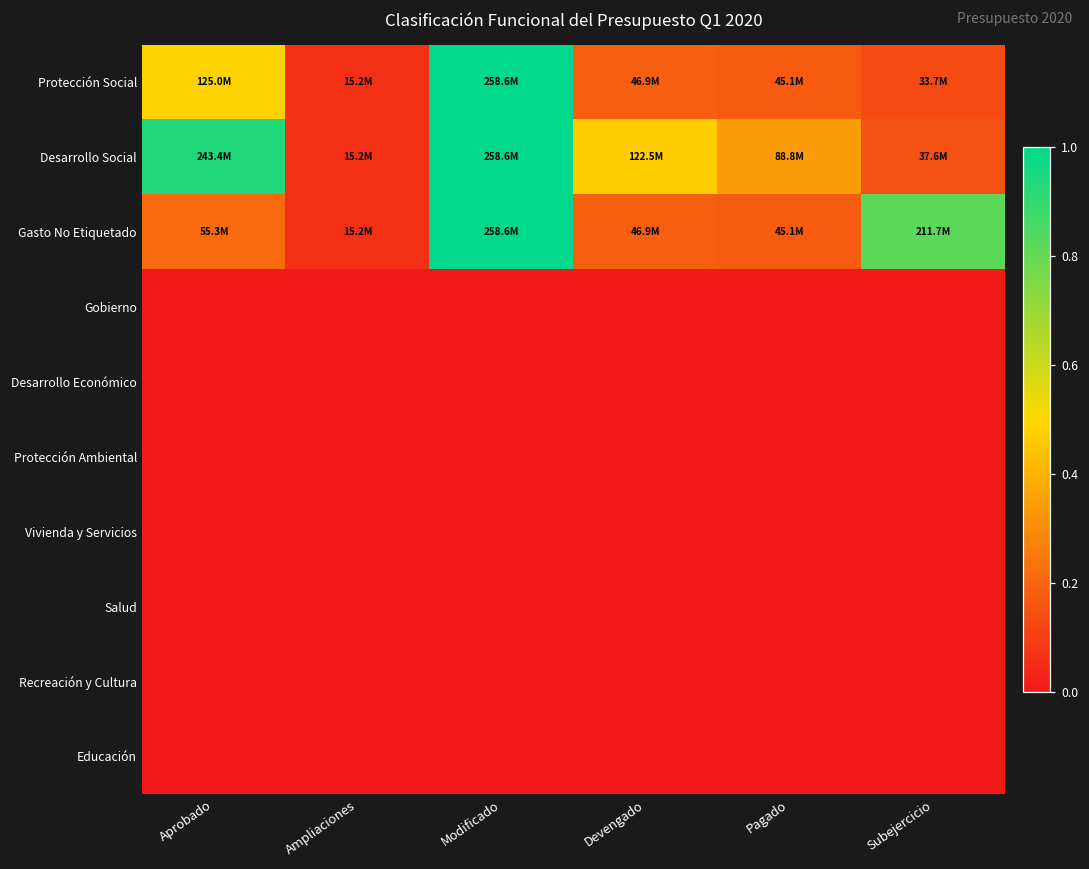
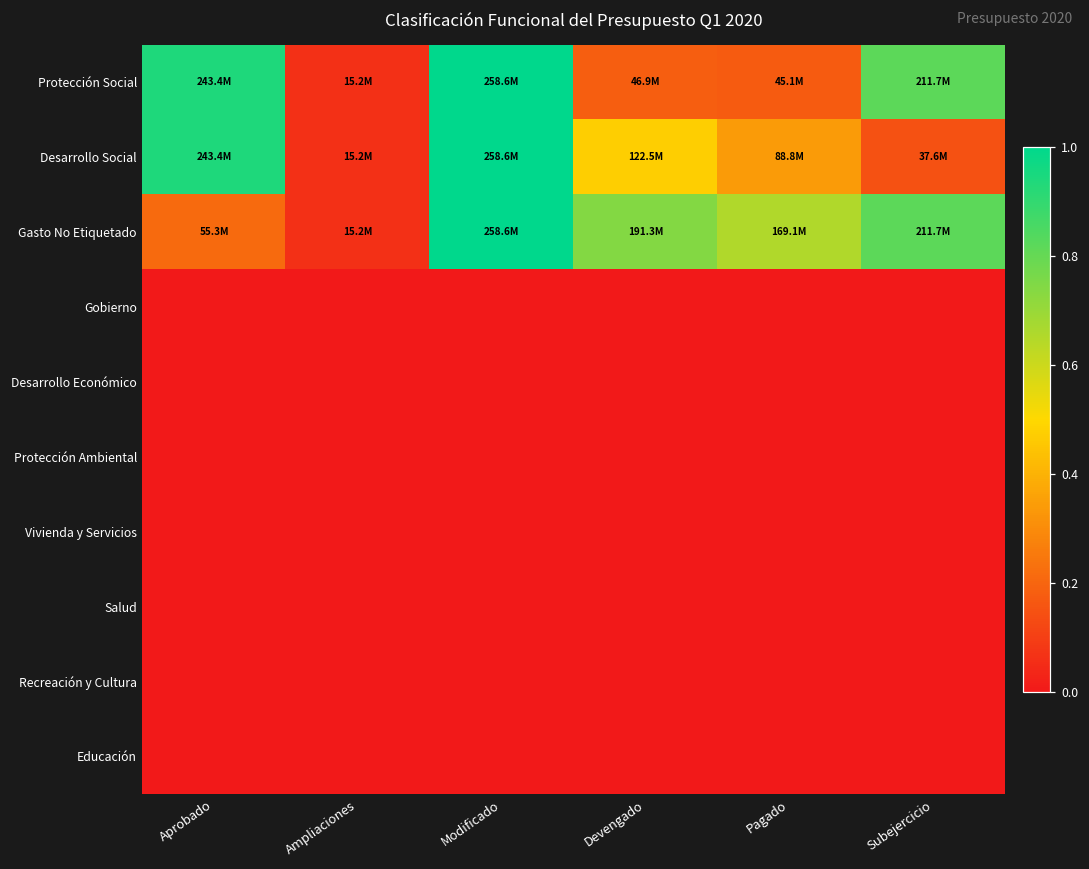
Protección Social, Aprobado: 125.0M -> 243.4M
Protección Social, Subejercicio: 33.7M -> 211.7M
Gasto No Etiquetado, Devengado: 46.9M -> 191.3M
Gasto No Etiquetado, Pagado: 45.1M -> 169.1M
